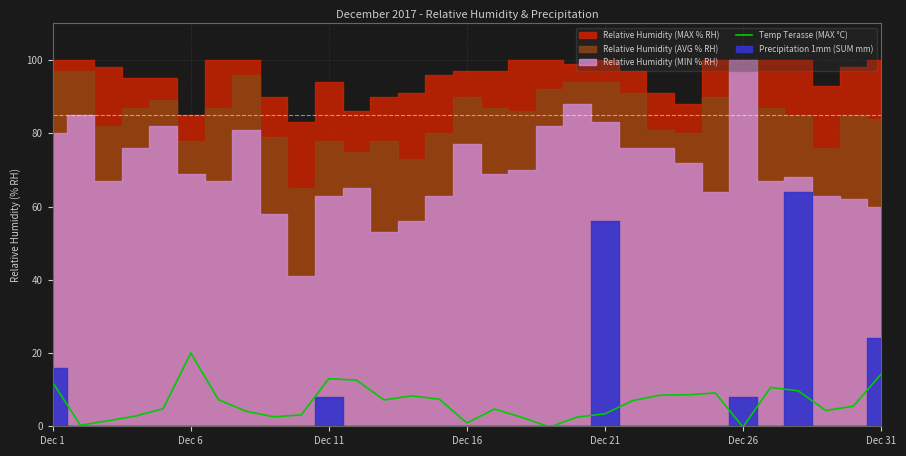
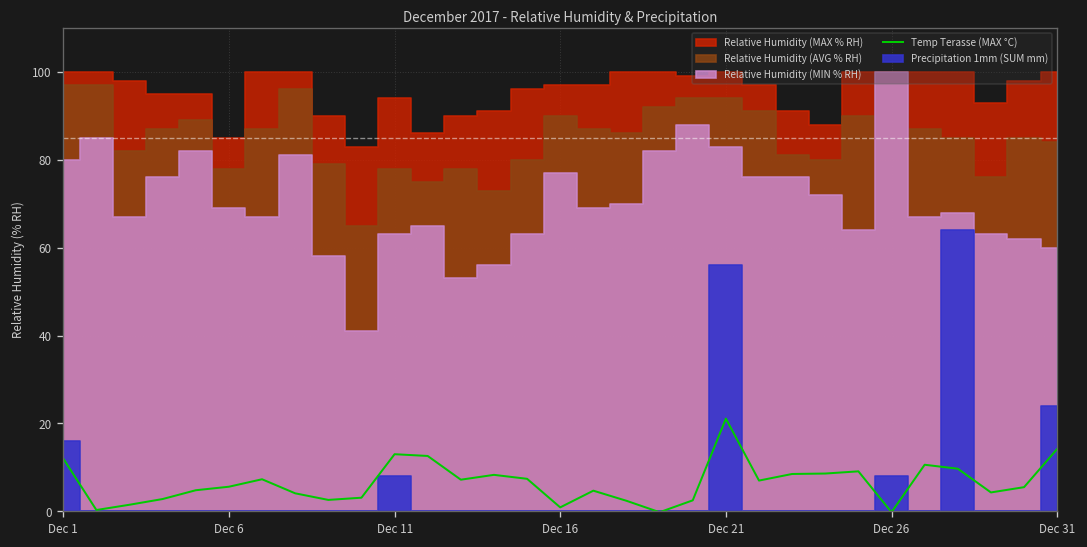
Temp Terasse (MAX °C), Dec 6: 20 -> 6
Temp Terasse (MAX °C), Dec 21: 3 -> 21
